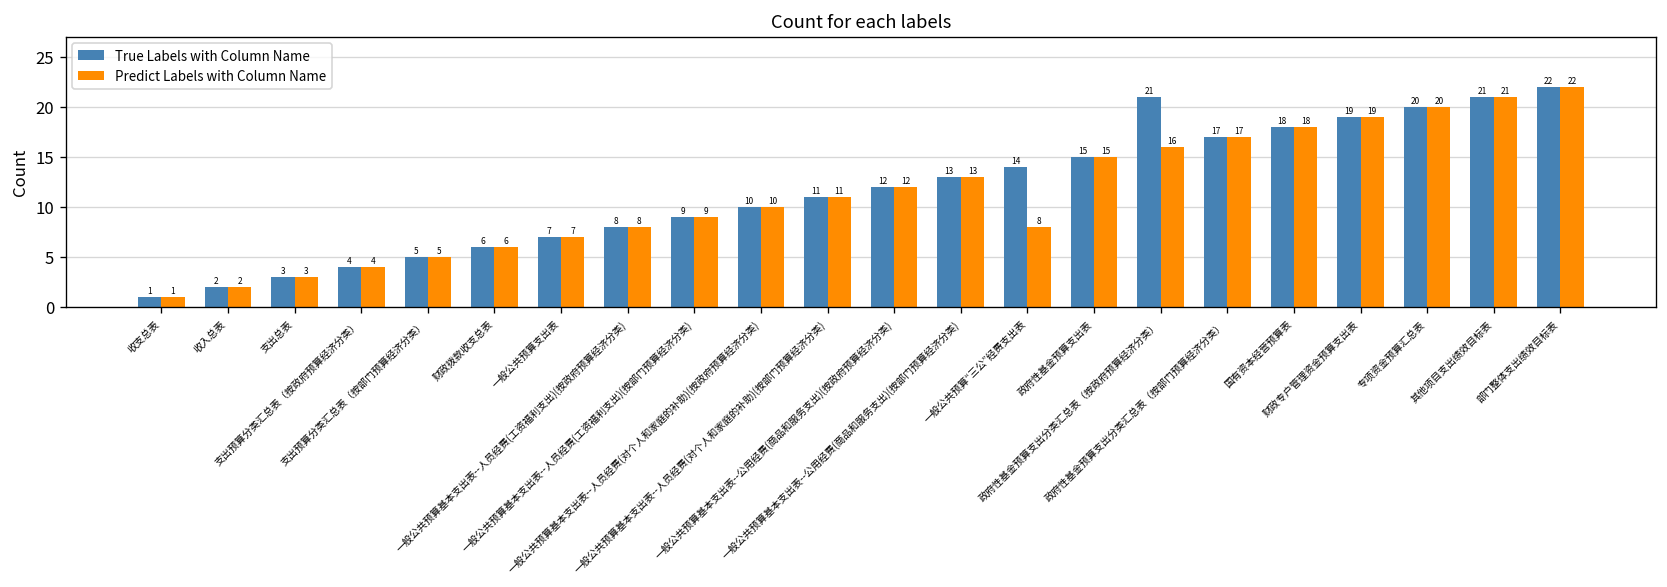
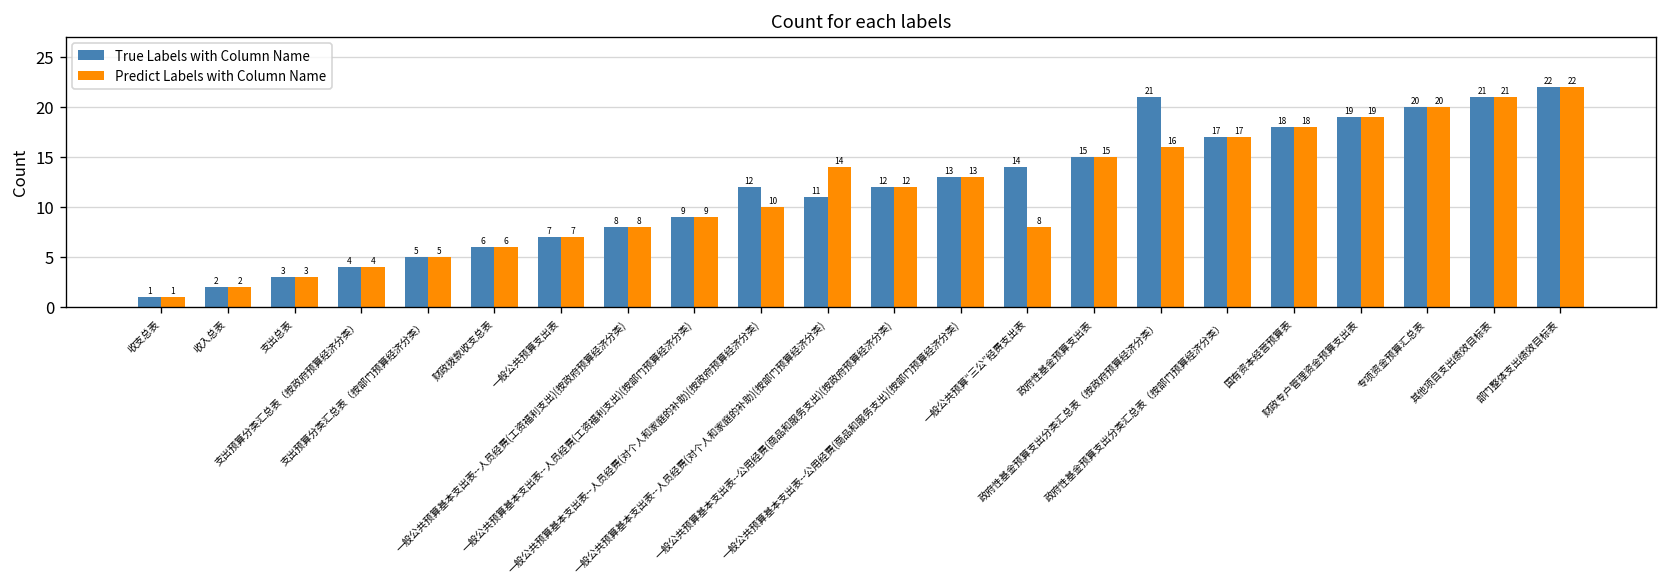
True Labels with Column Name, 一般公共预算基本支出表--人员经费(对个人和家庭的补助)(按政府预算经济分类): 10 -> 12
Predict Labels with Column Name, 一般公共预算基本支出表--人员经费(对个人和家庭的补助)(按部门预算经济分类): 11 -> 14
